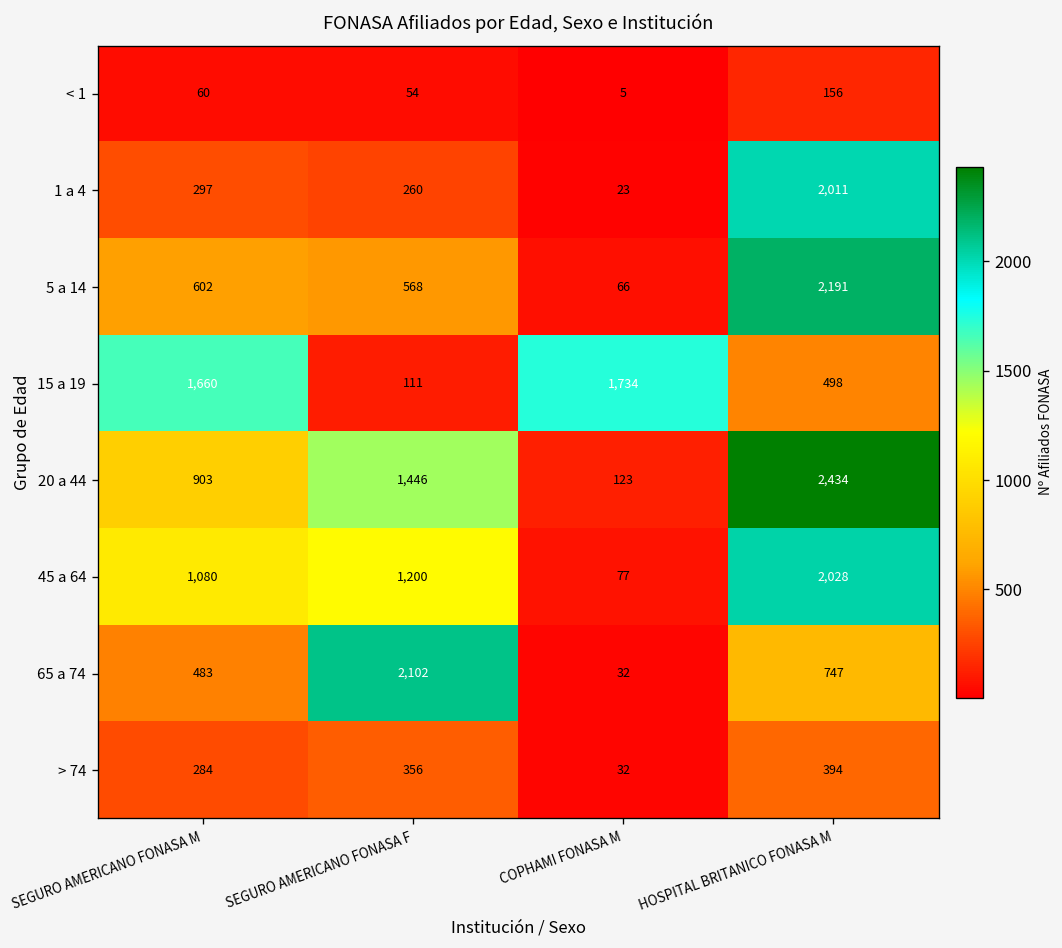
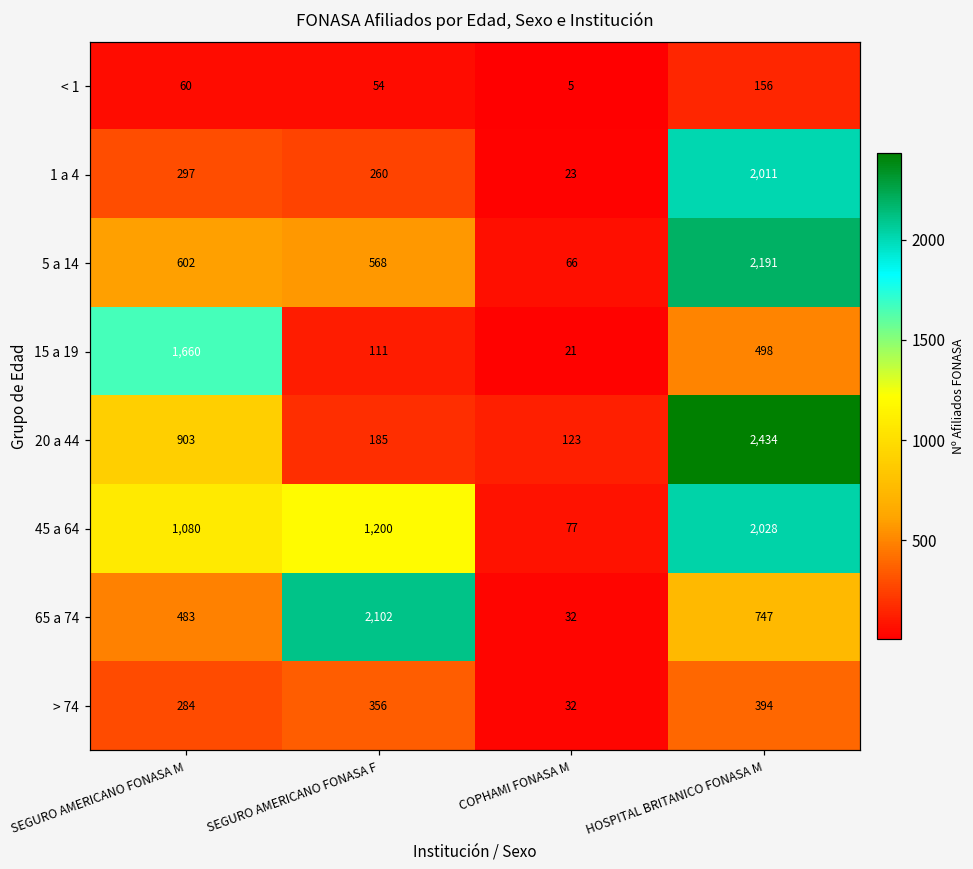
15 a 19, COPHAMI FONASA M: 1,734 -> 21
20 a 44, SEGURO AMERICANO FONASA F: 1,446 -> 185
